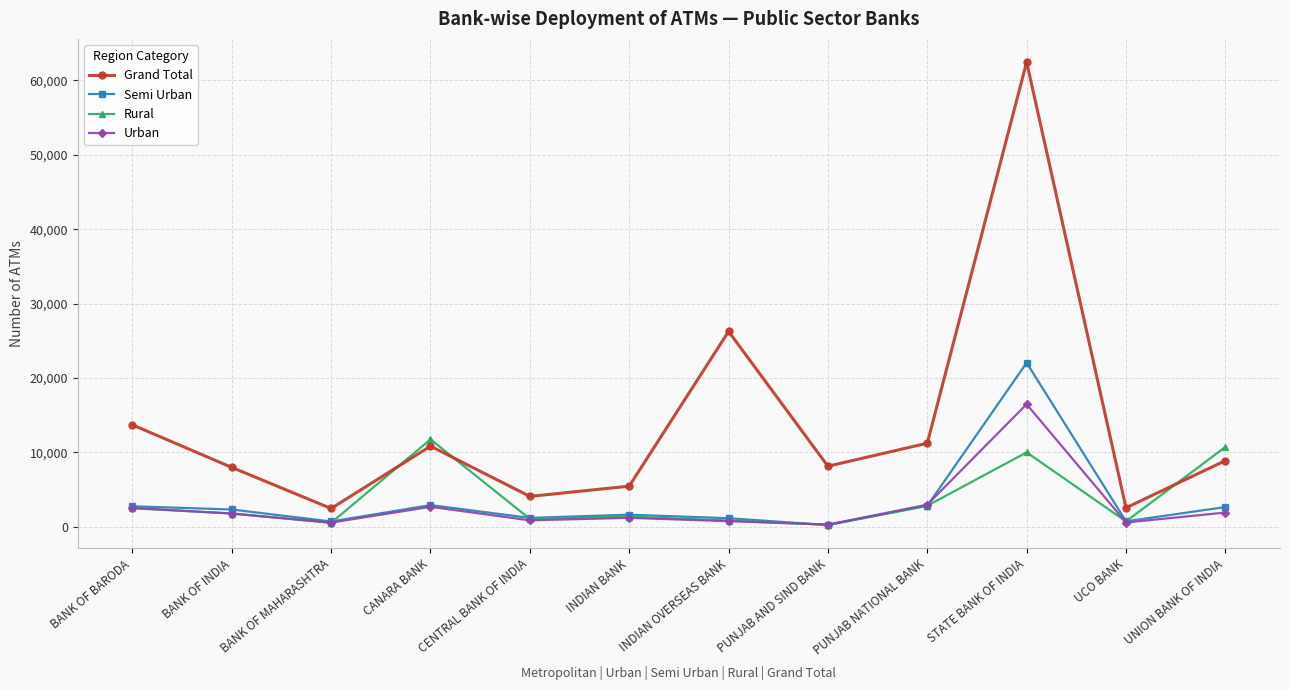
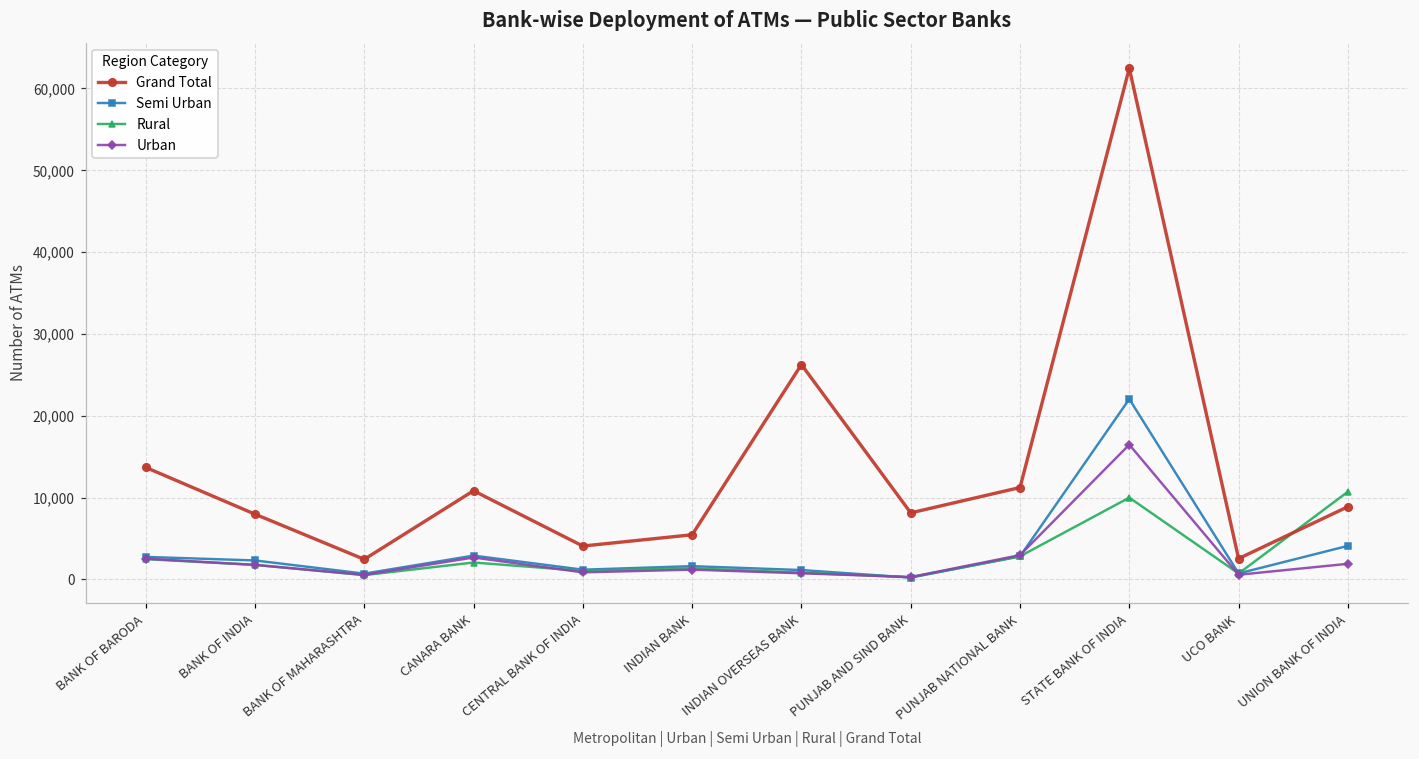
Rural, CANARA BANK: 12,000 -> 2,000
Semi Urban, UNION BANK OF INDIA: 3,000 -> 4,000
